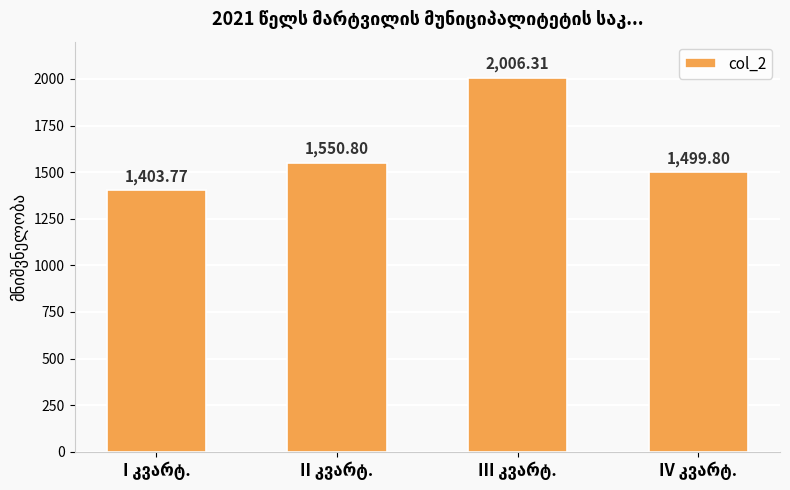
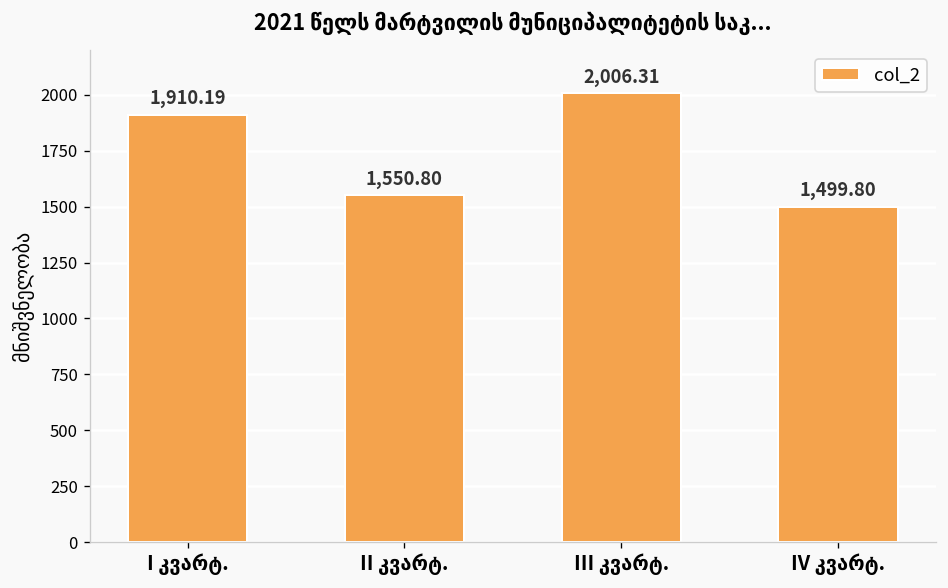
I კვარტ.: 1,403.77 -> 1,910.19
